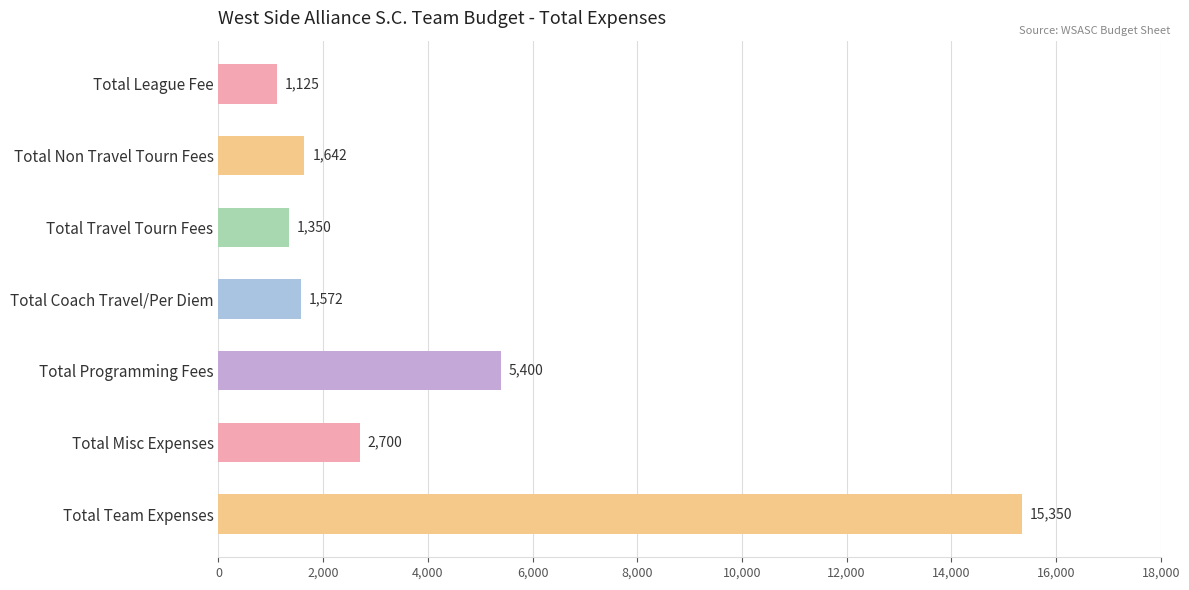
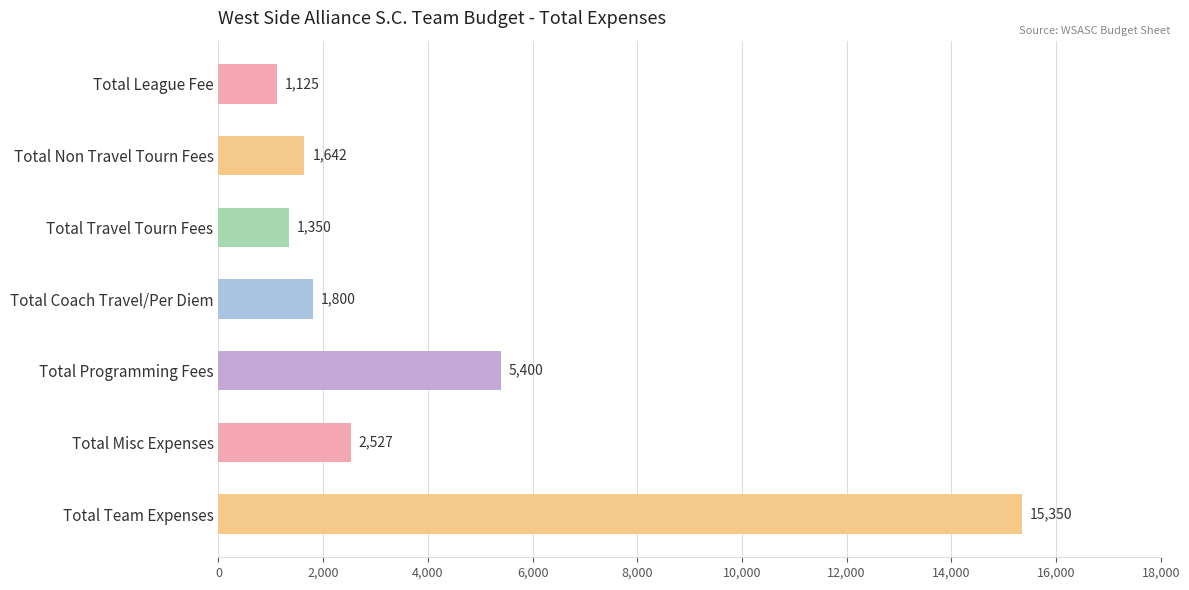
Total Coach Travel/Per Diem: 1,572 -> 1,800
Total Misc Expenses: 2,700 -> 2,527
